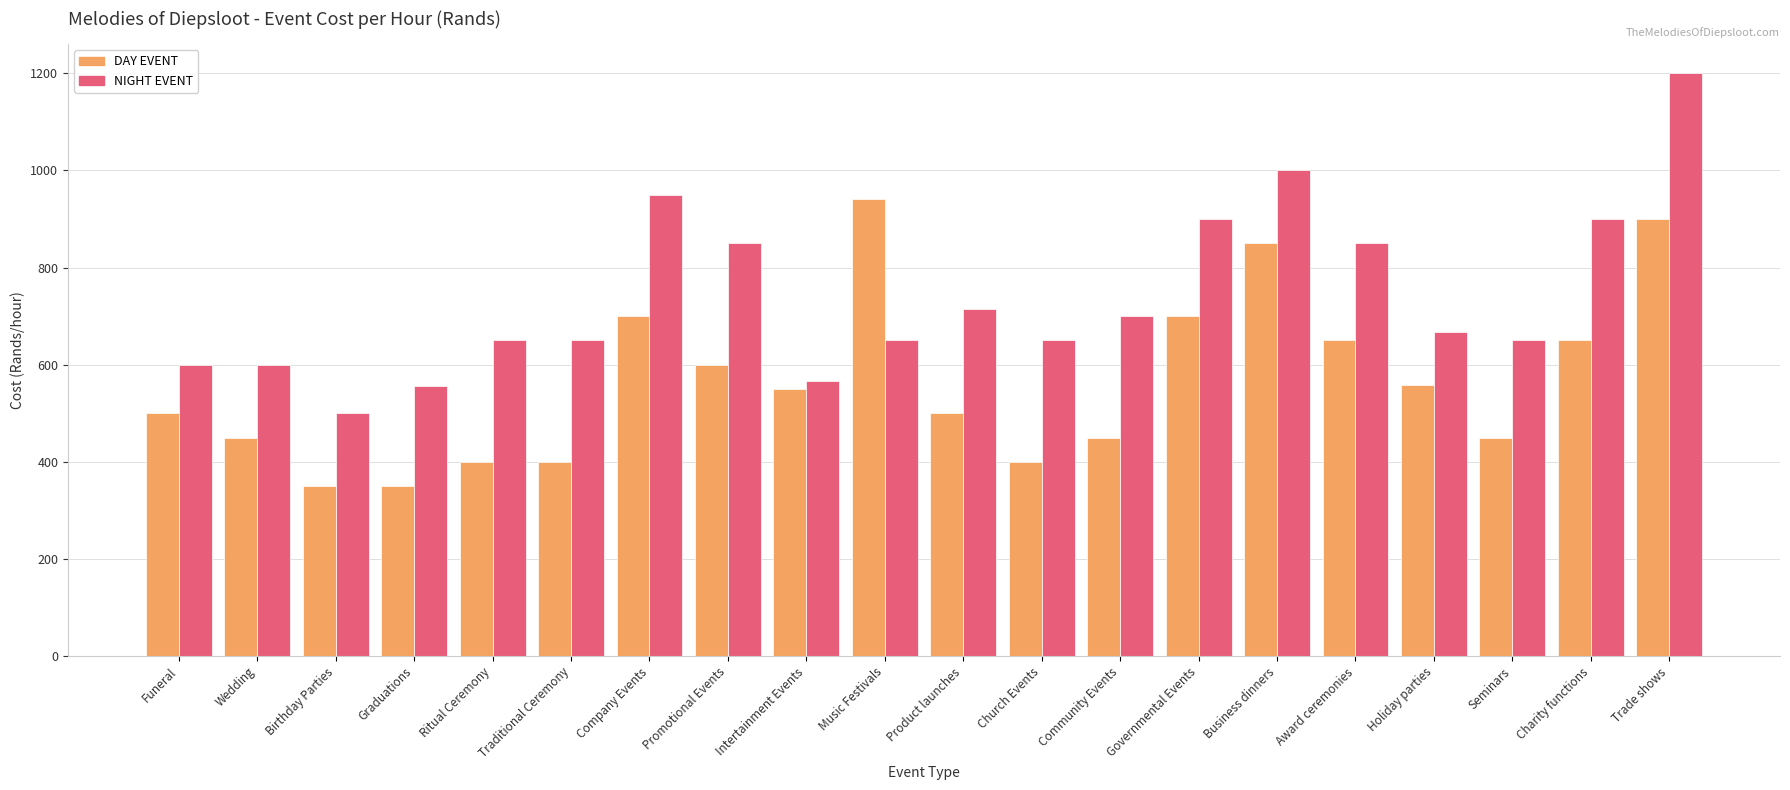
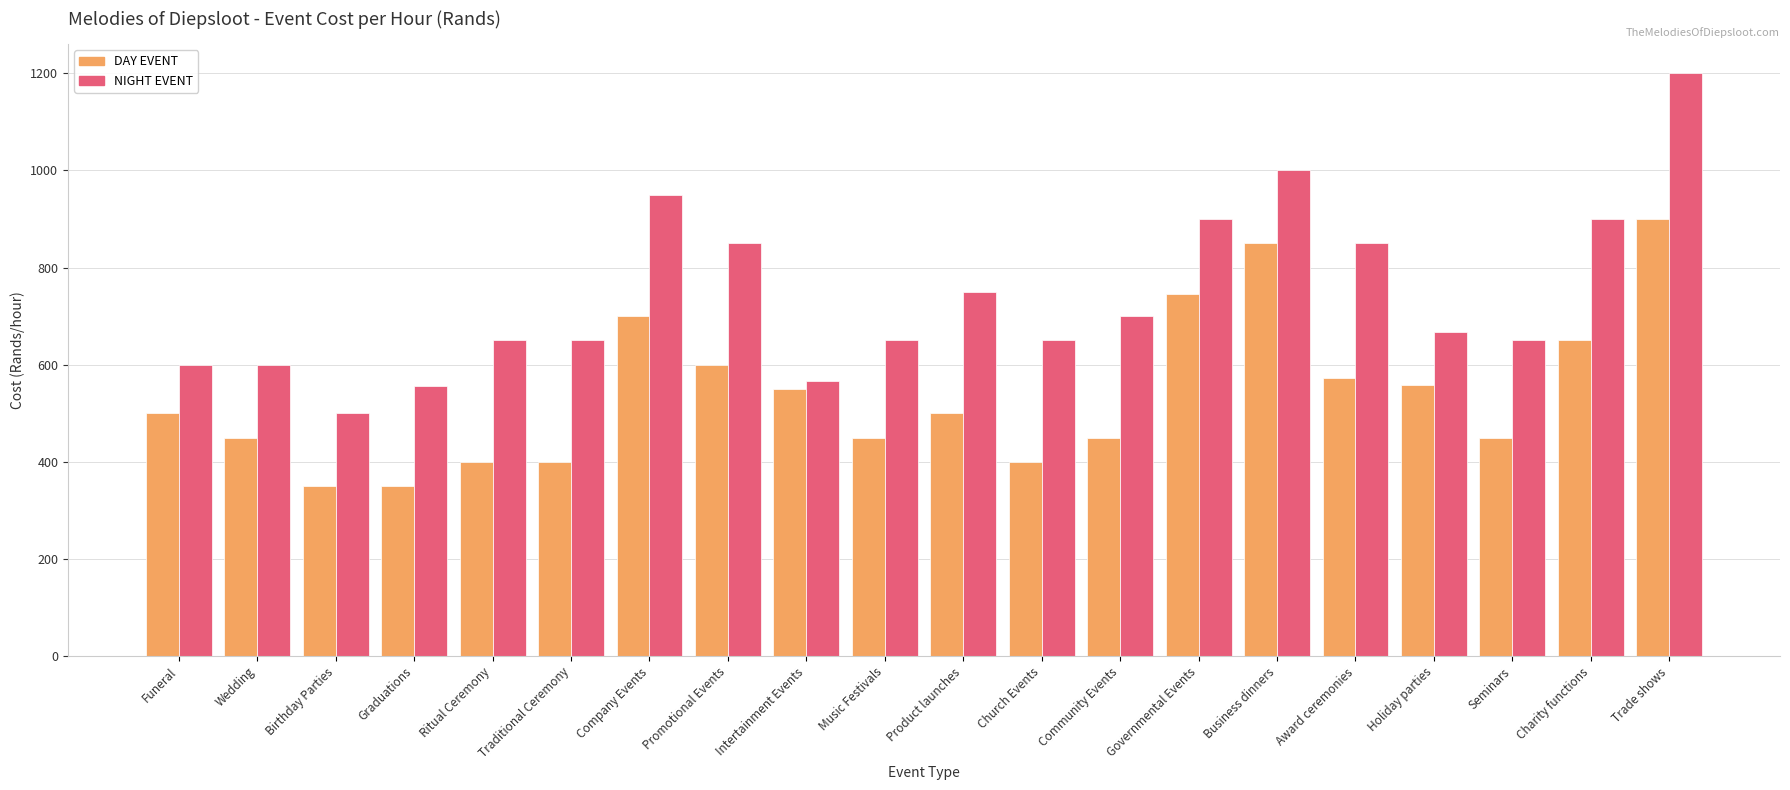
DAY EVENT, Music Festivals: 940 -> 450
NIGHT EVENT, Product launches: 710 -> 750
DAY EVENT, Governmental Events: 700 -> 750
DAY EVENT, Award ceremonies: 650 -> 570
